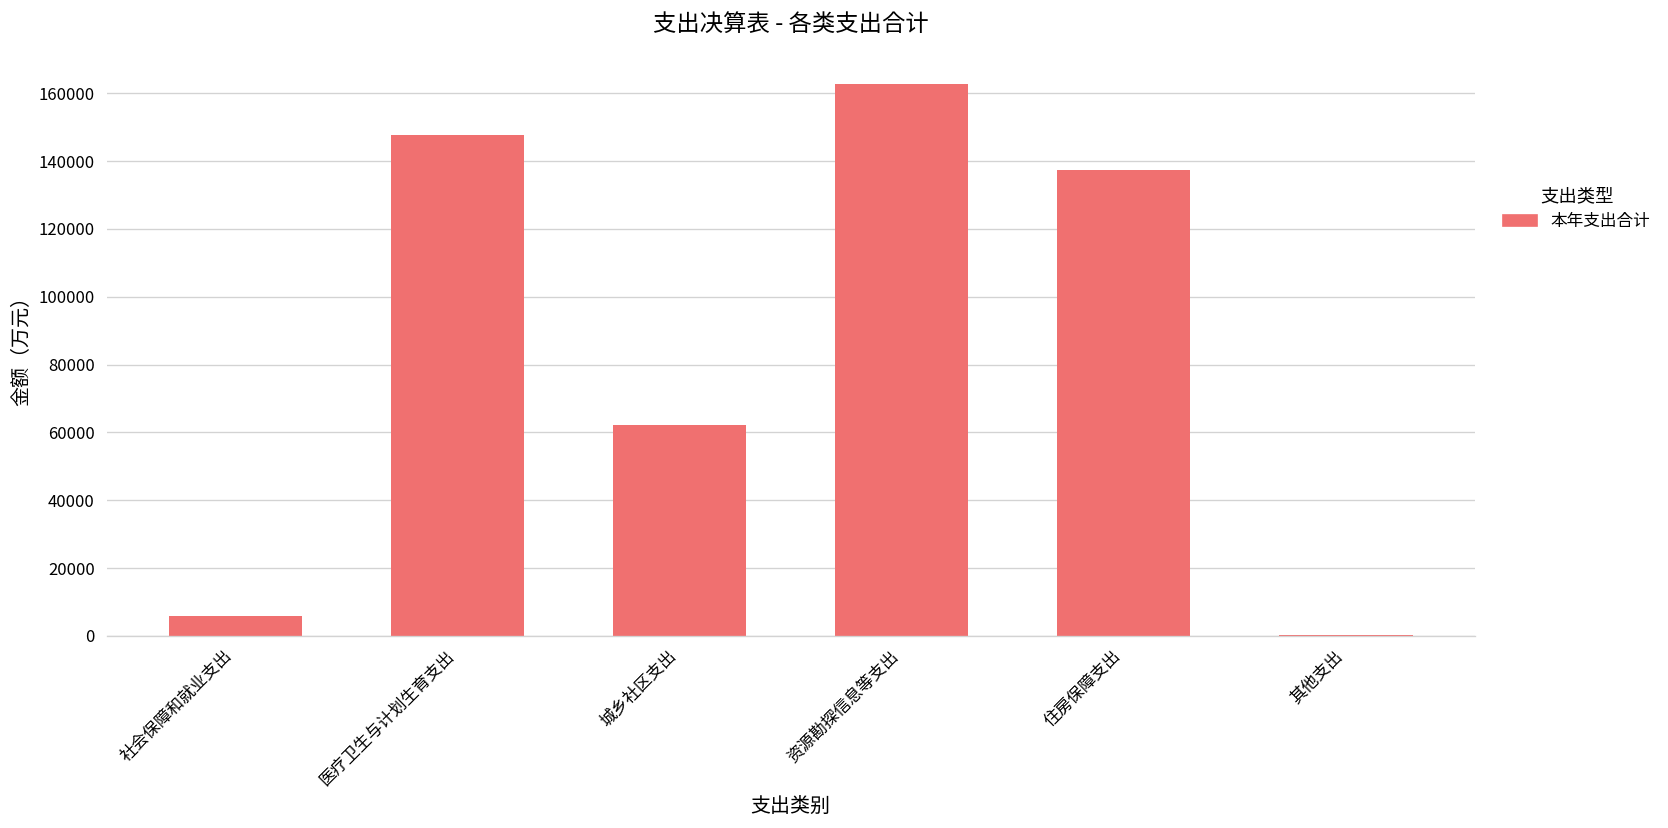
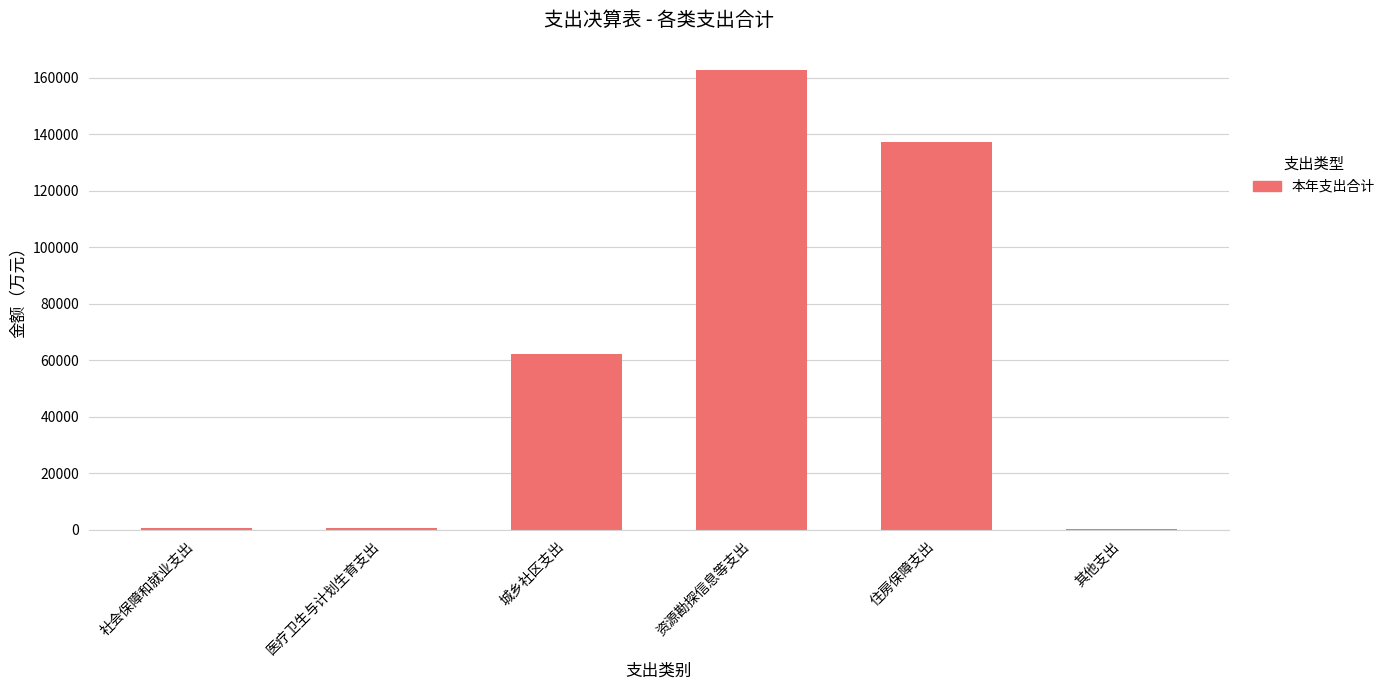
社会保障和就业支出: 6000 -> 1000
医疗卫生与计划生育支出: 148000 -> 1000
